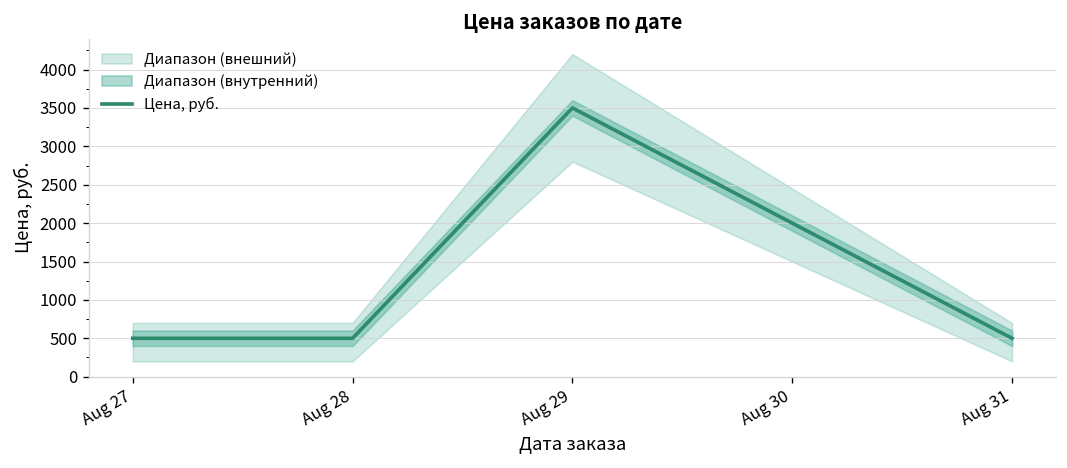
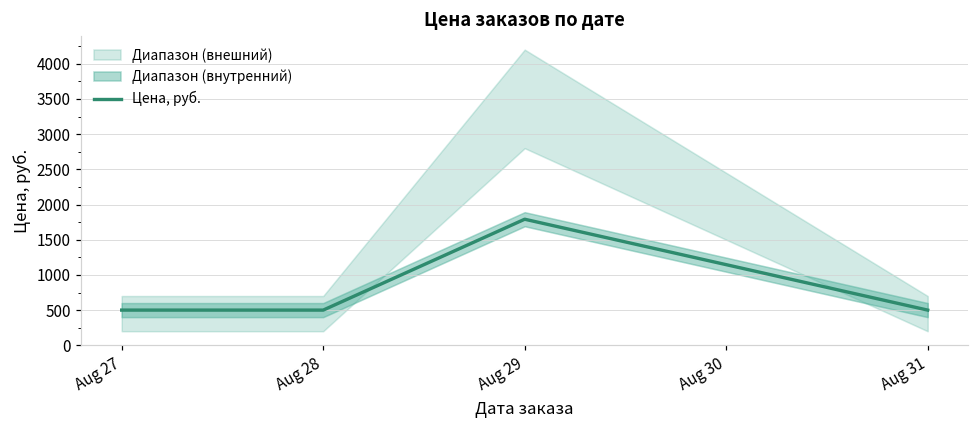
Цена, руб., Aug 29: 3500 -> 1800
